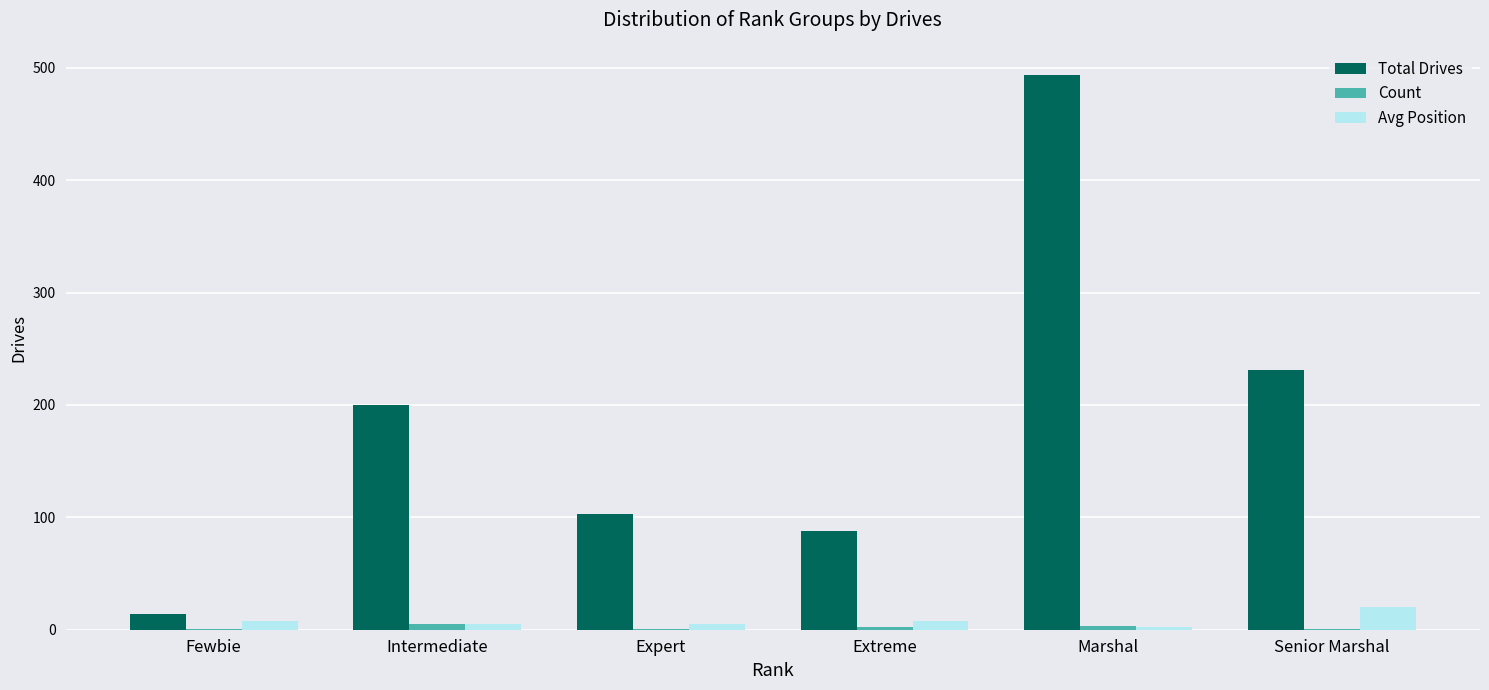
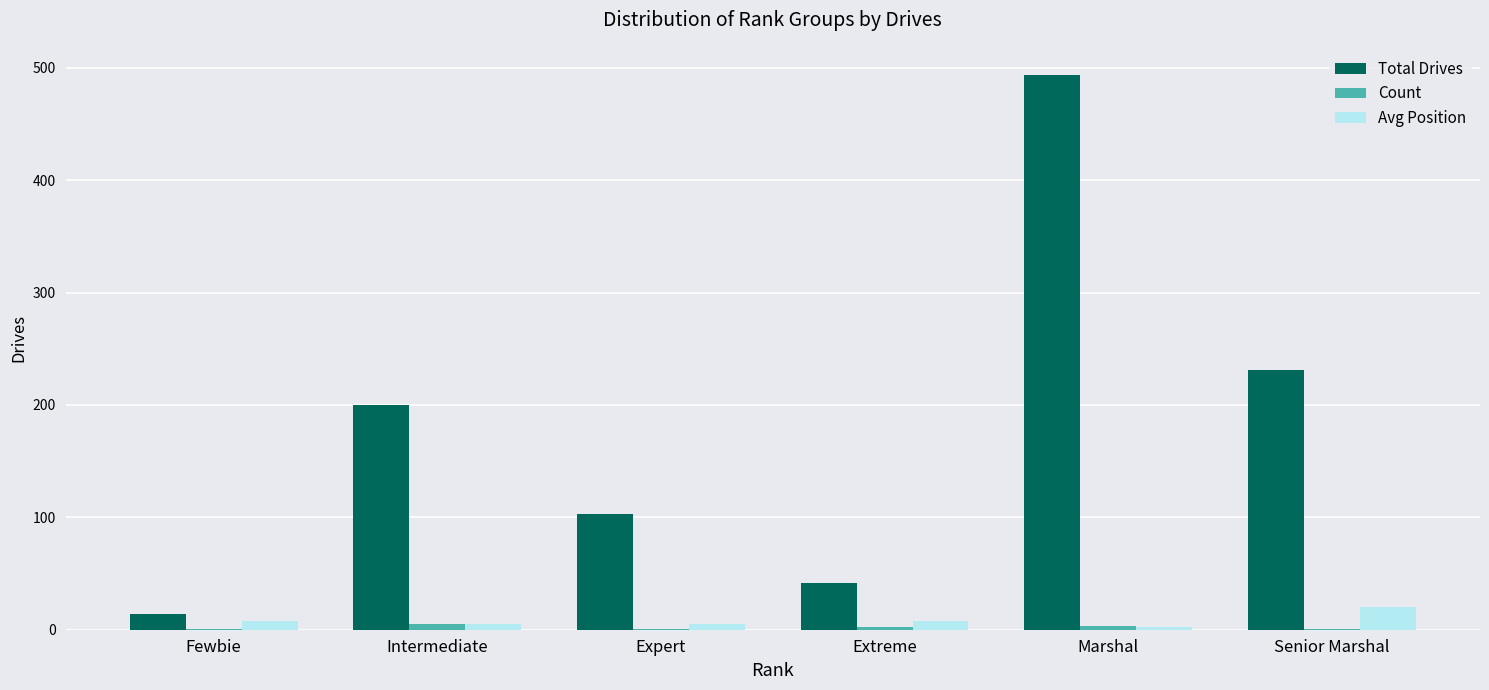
Total Drives, Extreme: 88 -> 42
